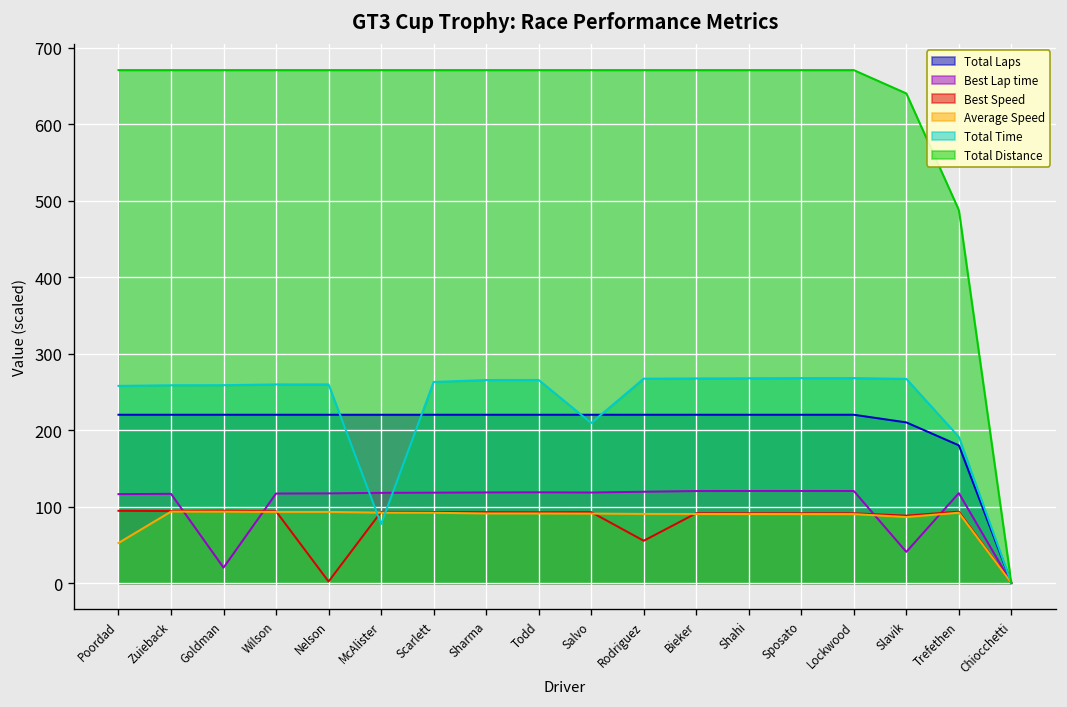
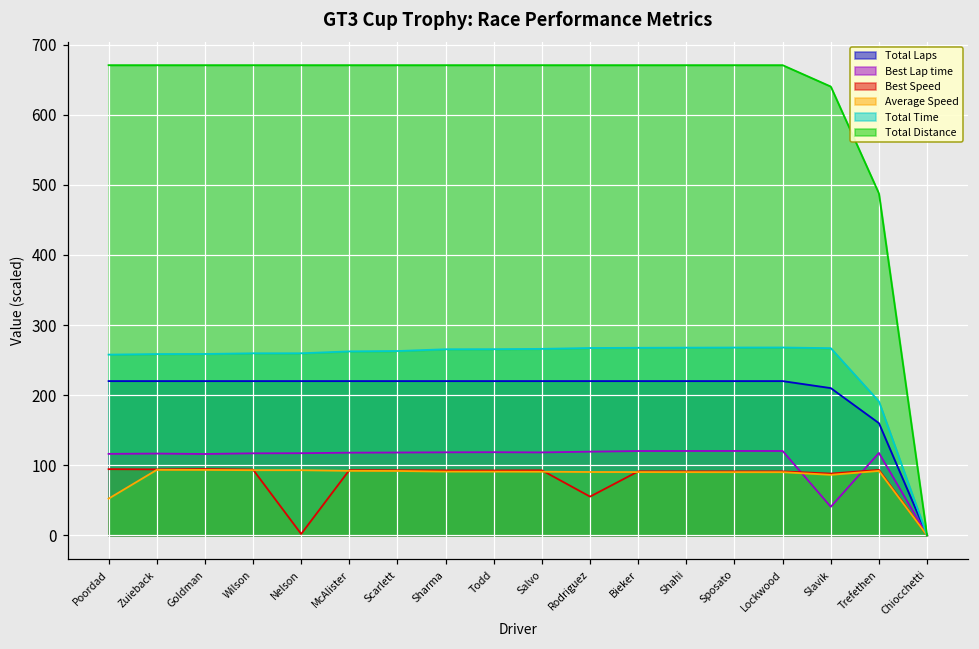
Best Lap time, Goldman: 20 -> 120
Total Time, McAlister: 80 -> 260
Total Time, Salvo: 210 -> 270
Total Laps, Trefethen: 180 -> 160
